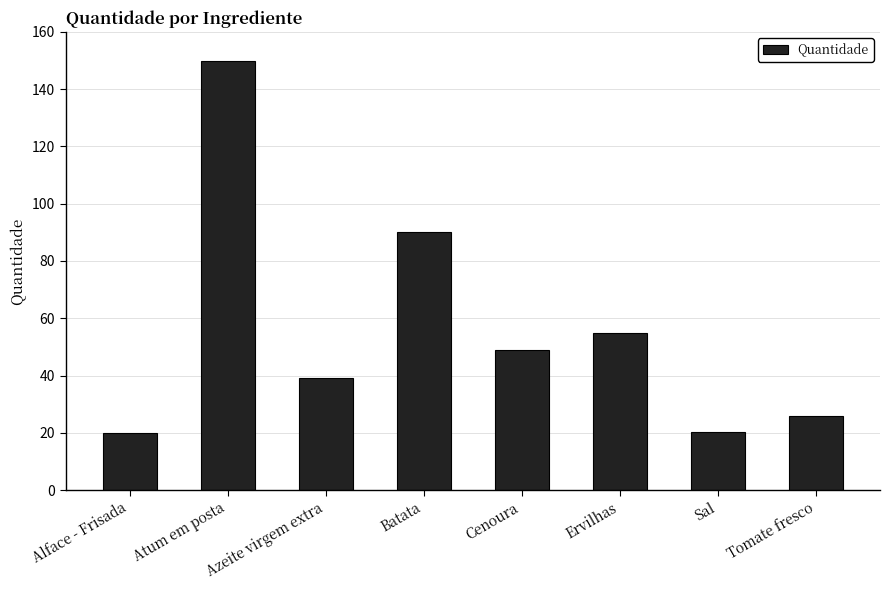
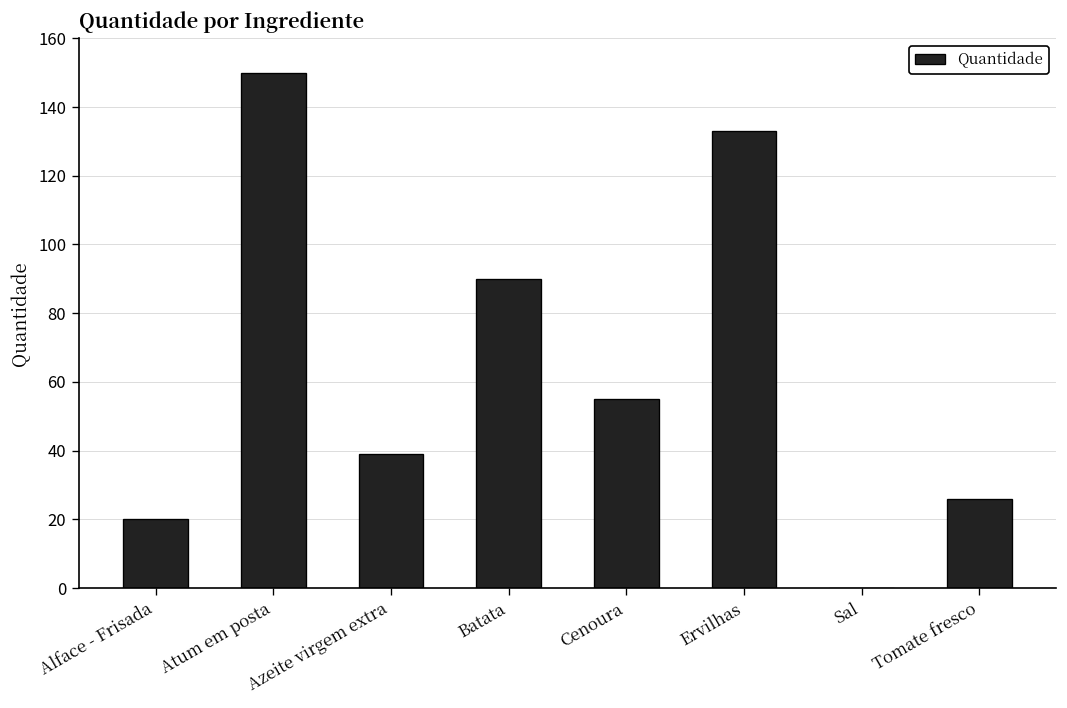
Cenoura: 49 -> 55
Ervilhas: 55 -> 133
Sal: 20 -> 0
